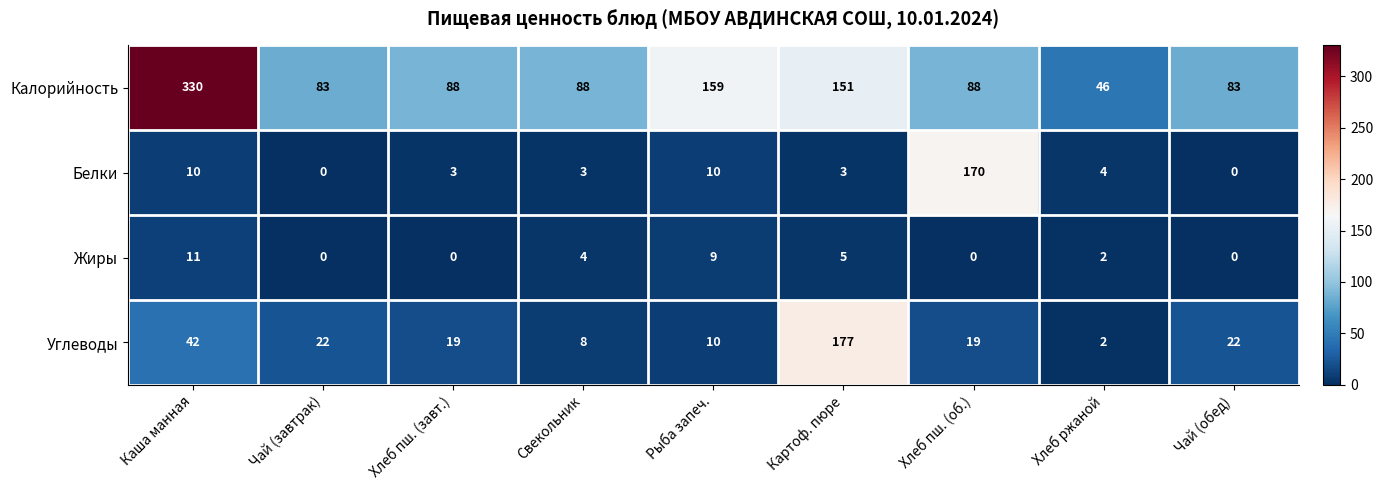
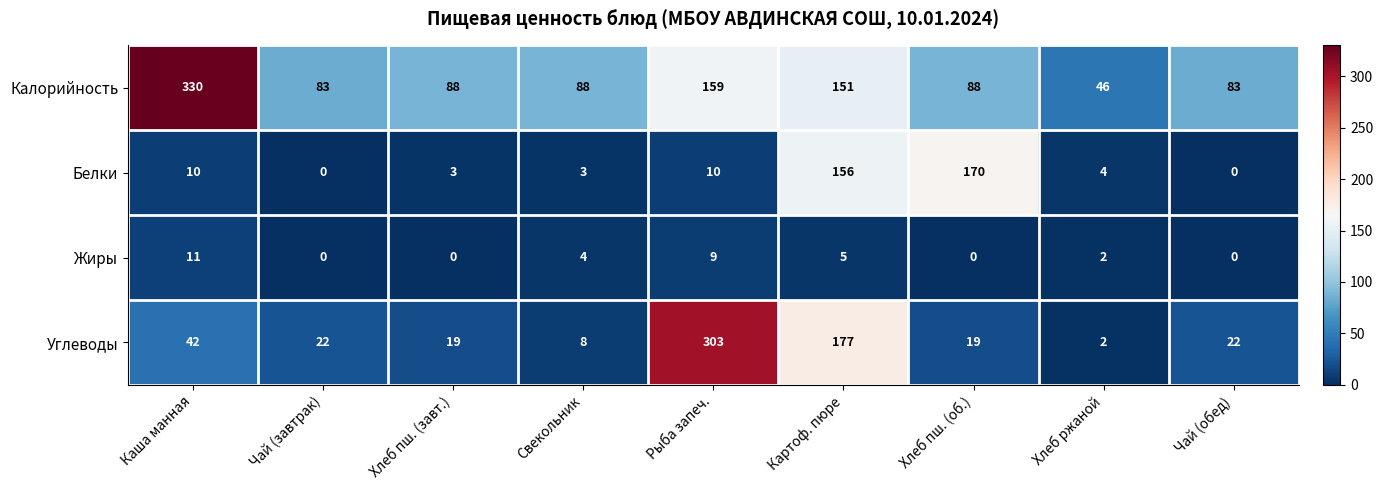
Белки, Картоф. пюре: 3 -> 156
Углеводы, Рыба запеч.: 10 -> 303
